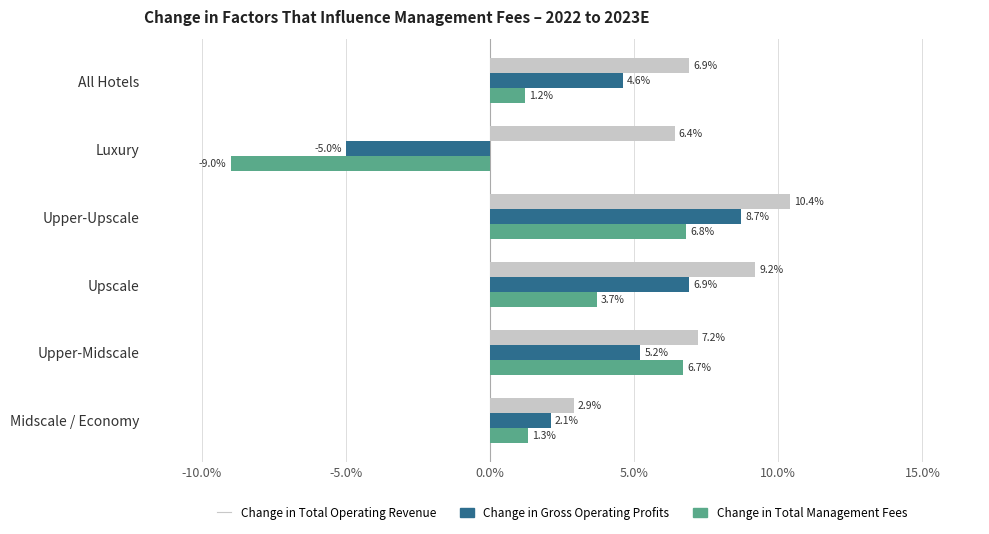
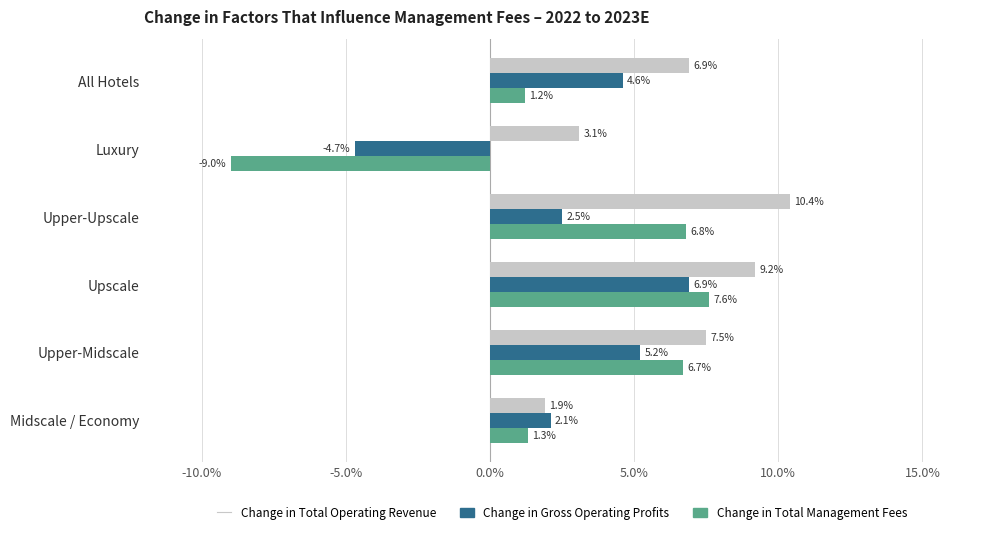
Change in Total Operating Revenue, Luxury: 6.4% -> 3.1%
Change in Gross Operating Profits, Luxury: -5.0% -> -4.7%
Change in Gross Operating Profits, Upper-Upscale: 8.7% -> 2.5%
Change in Total Management Fees, Upscale: 3.7% -> 7.6%
Change in Total Operating Revenue, Upper-Midscale: 7.2% -> 7.5%
Change in Total Operating Revenue, Midscale / Economy: 2.9% -> 1.9%
